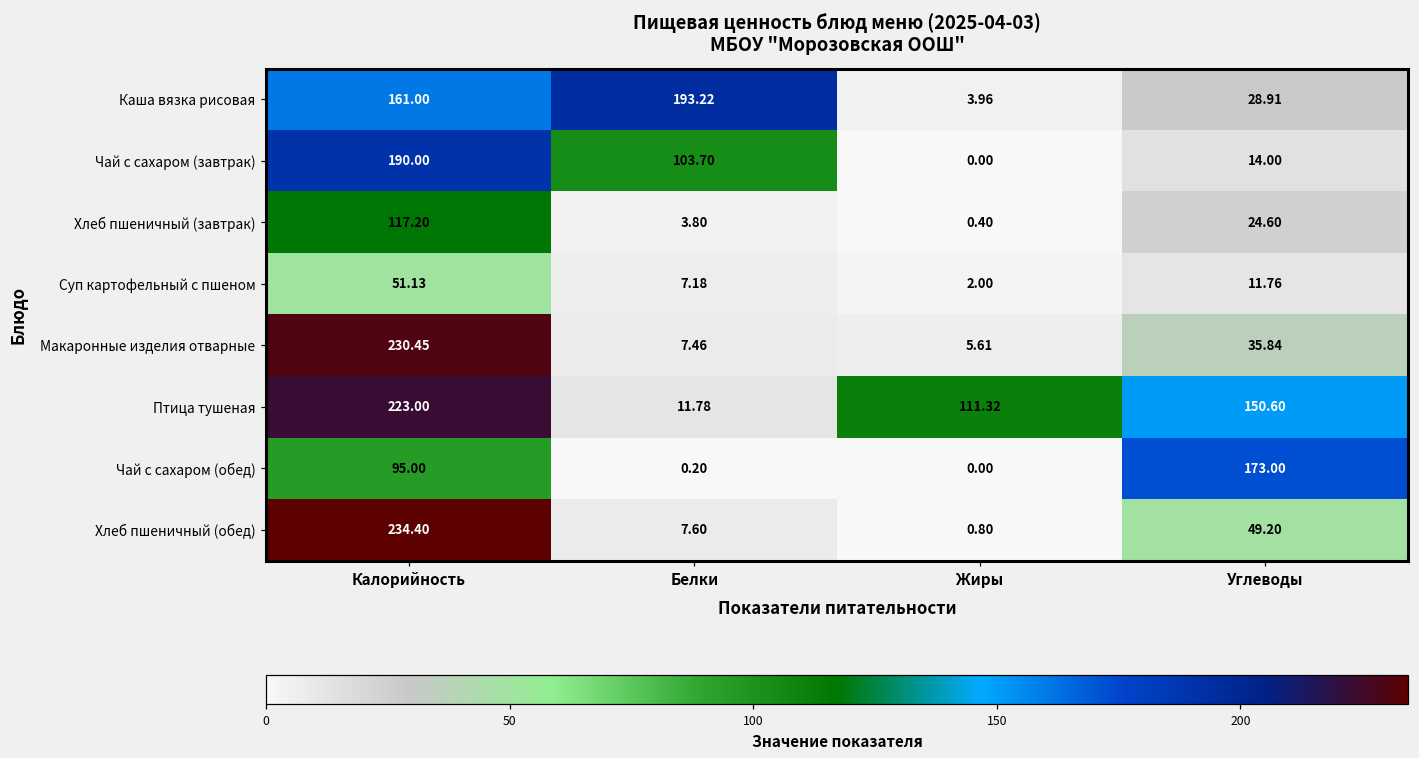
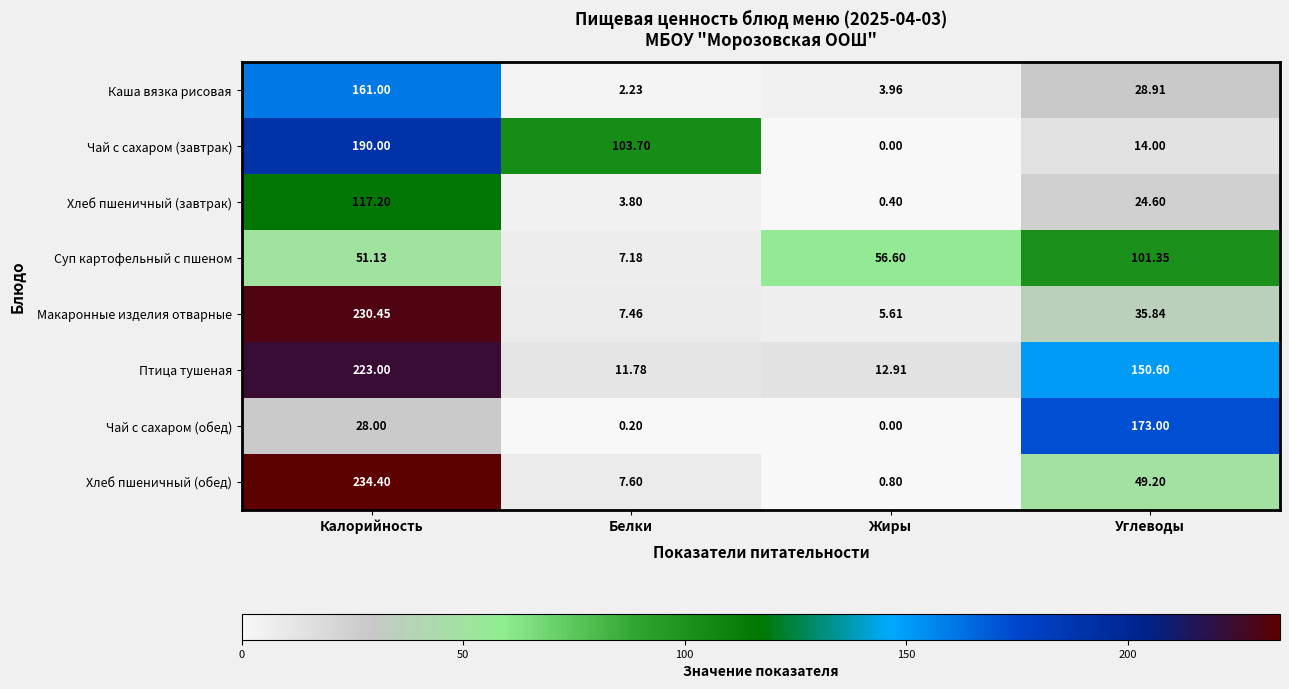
Каша вязка рисовая, Белки: 193.22 -> 2.23
Суп картофельный с пшеном, Жиры: 2.00 -> 56.60
Суп картофельный с пшеном, Углеводы: 11.76 -> 101.35
Птица тушеная, Жиры: 111.32 -> 12.91
Чай с сахаром (обед), Калорийность: 95.00 -> 28.00
